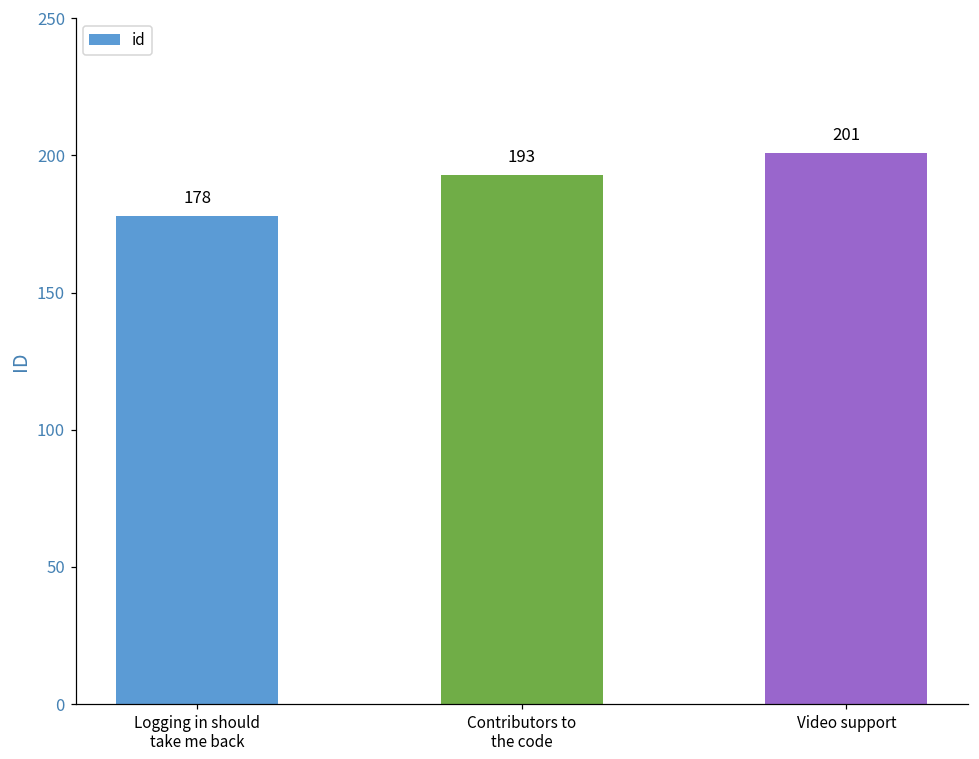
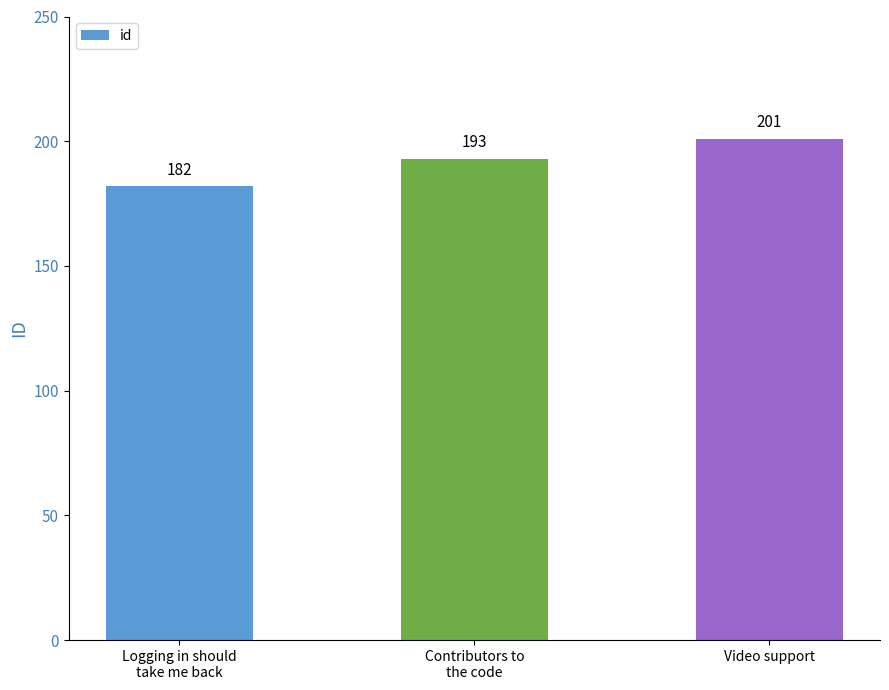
Logging in should take me back: 178 -> 182
